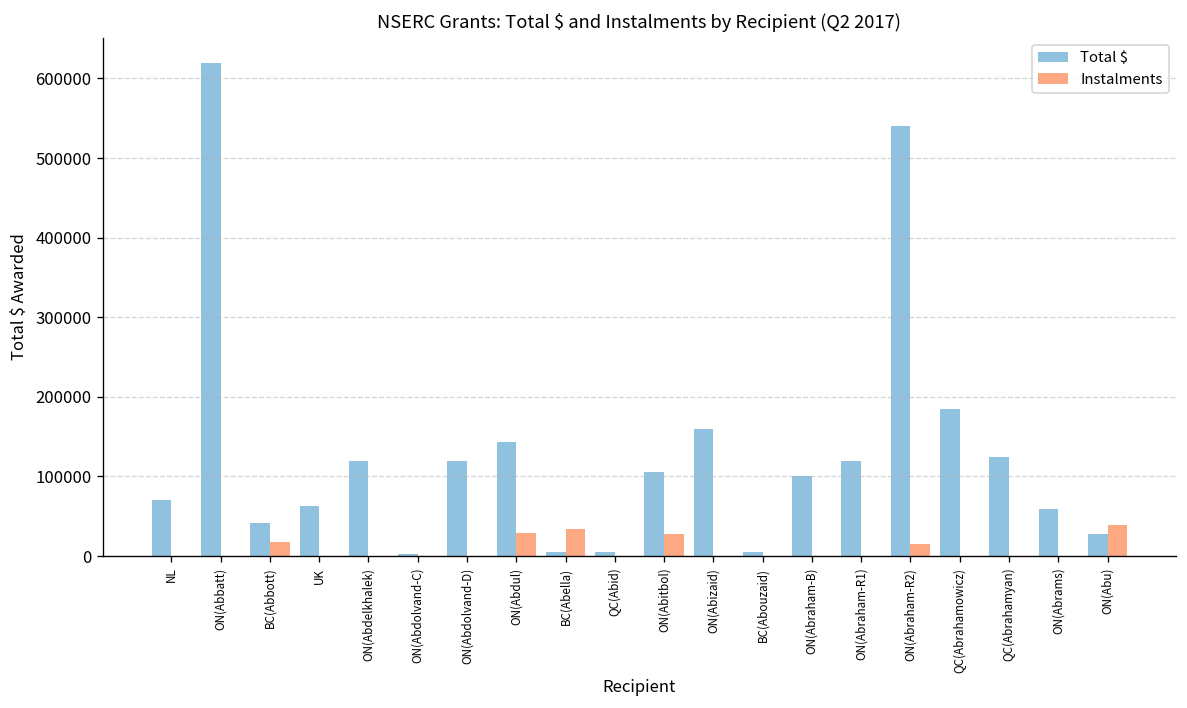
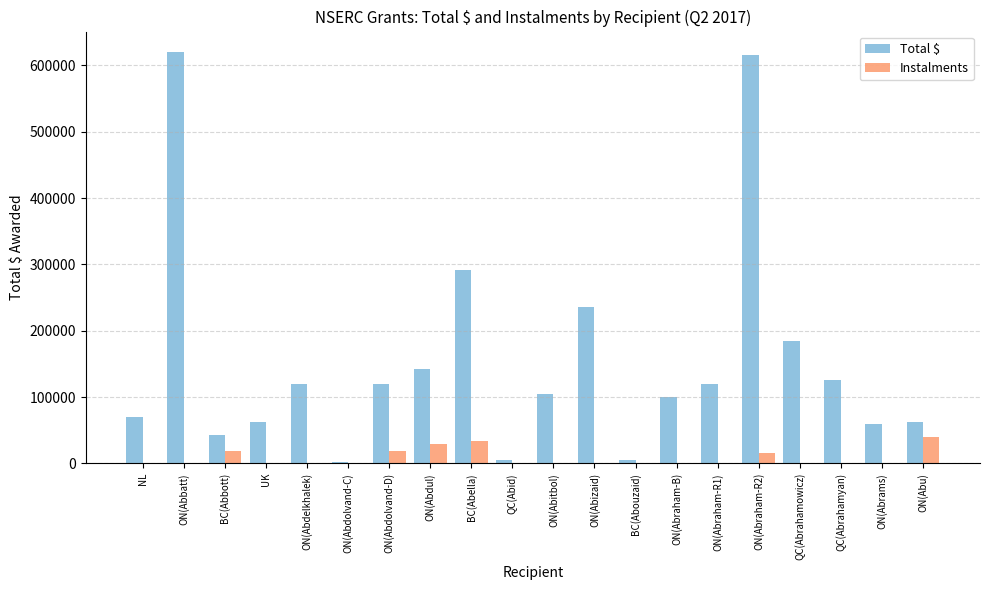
Instalments, ON(Abdolvand-D): 0 -> 20000
Total $, BC(Abella): 0 -> 290000
Instalments, ON(Abitbol): 30000 -> 0
Total $, ON(Abizaid): 160000 -> 240000
Total $, ON(Abraham-R2): 540000 -> 620000
Total $, ON(Abu): 30000 -> 60000
